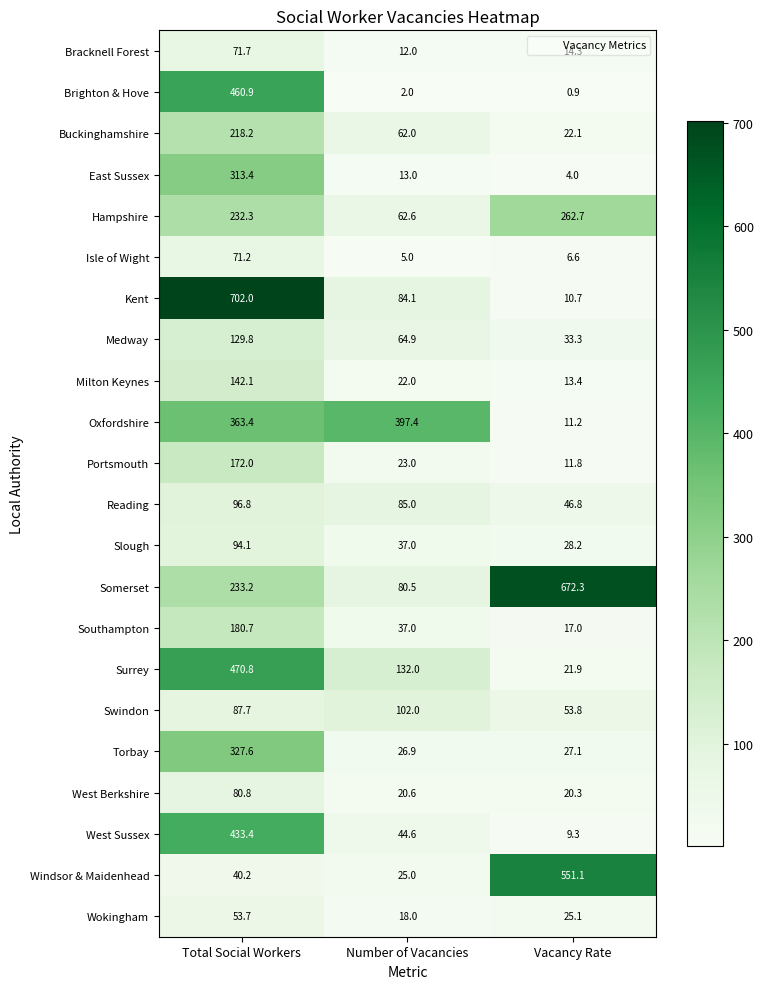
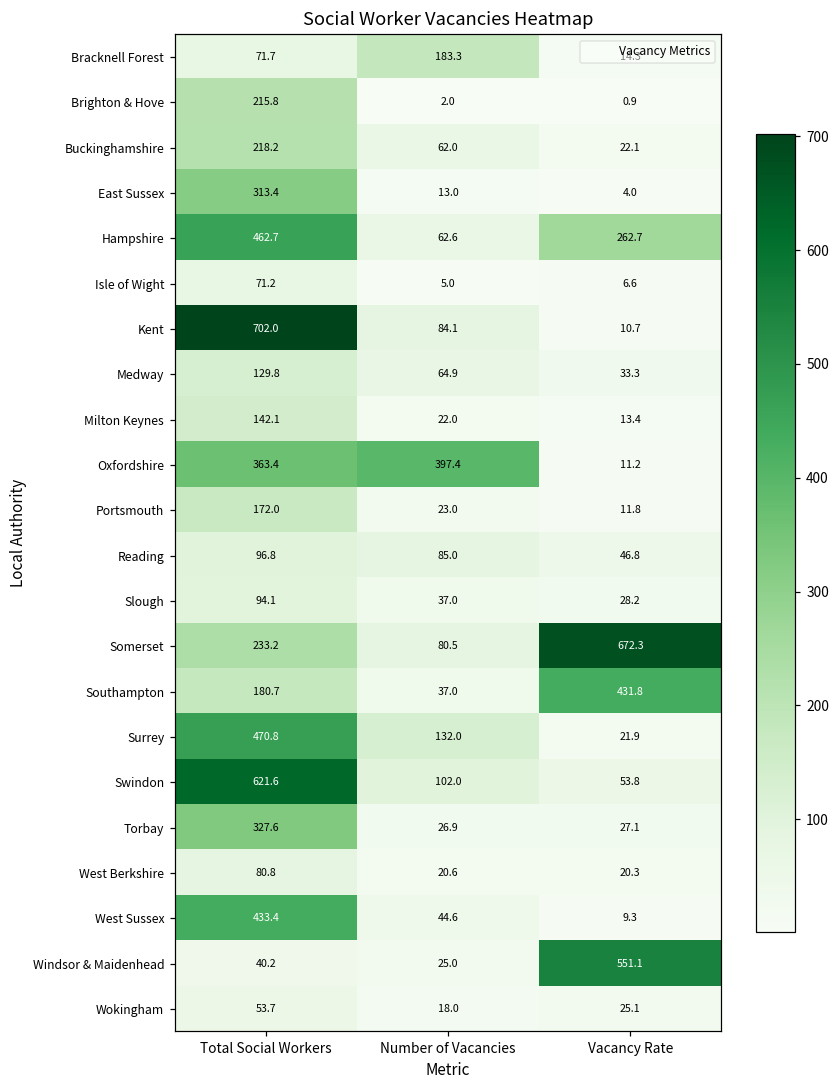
Bracknell Forest, Number of Vacancies: 12.0 -> 183.3
Brighton & Hove, Total Social Workers: 460.9 -> 215.8
Hampshire, Total Social Workers: 232.3 -> 462.7
Southampton, Vacancy Rate: 17.0 -> 431.8
Swindon, Total Social Workers: 87.7 -> 621.6
